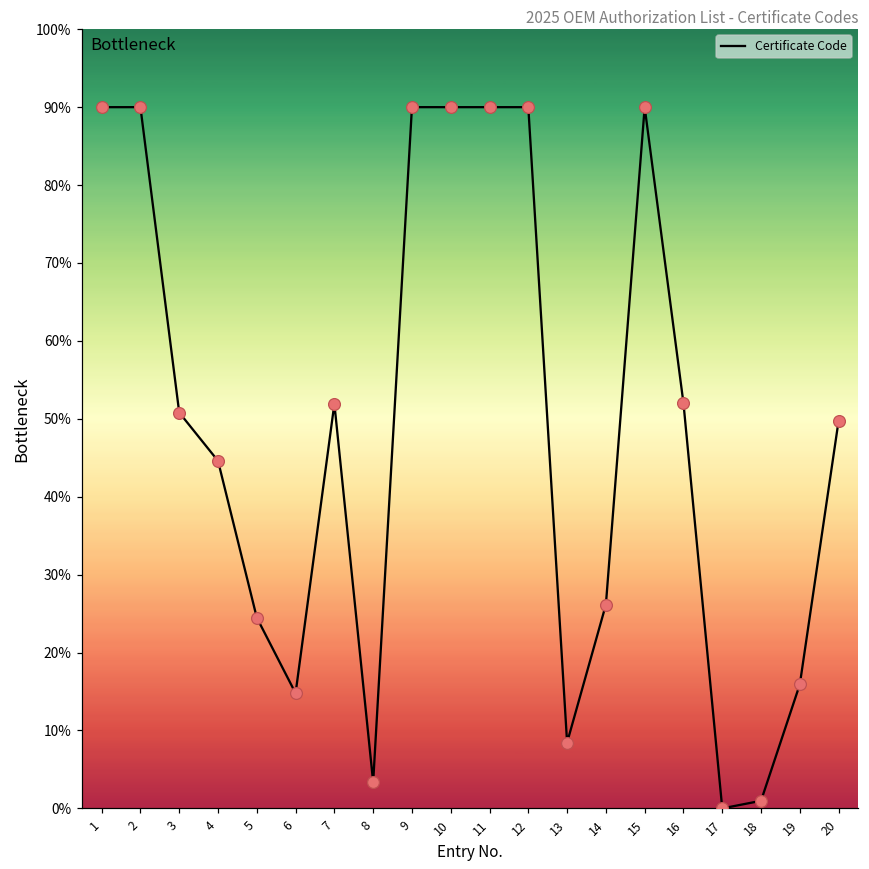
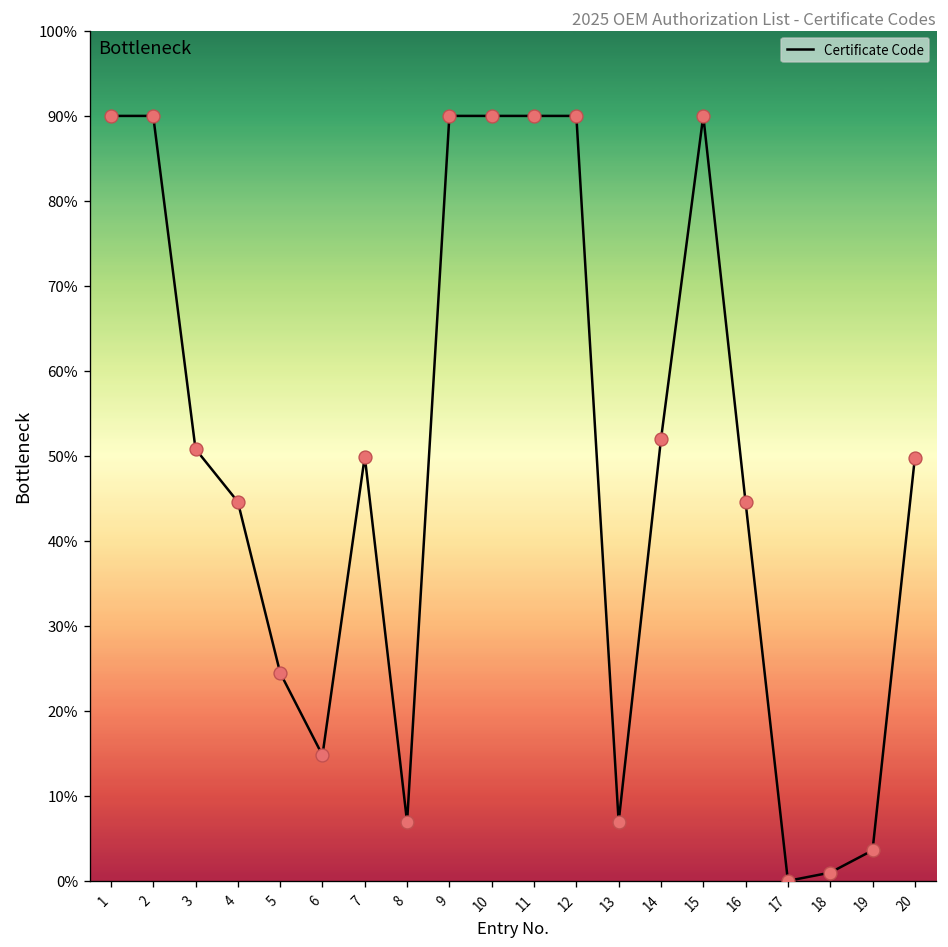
7: 52% -> 50%
8: 3% -> 7%
13: 8% -> 7%
14: 26% -> 52%
16: 52% -> 45%
19: 16% -> 4%
